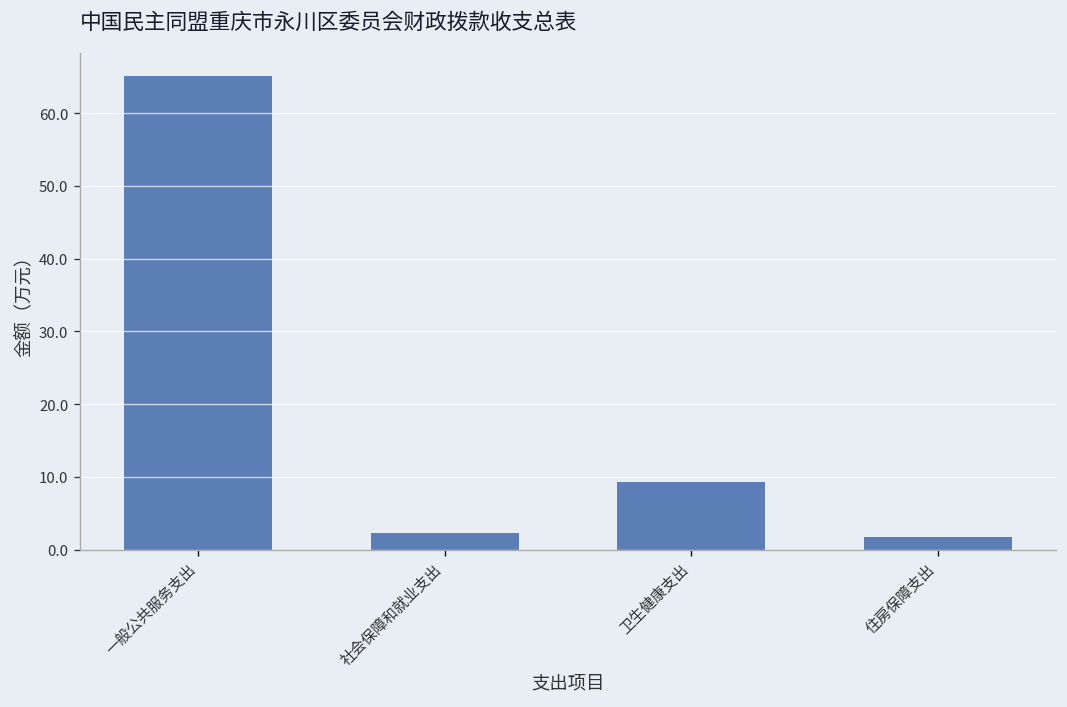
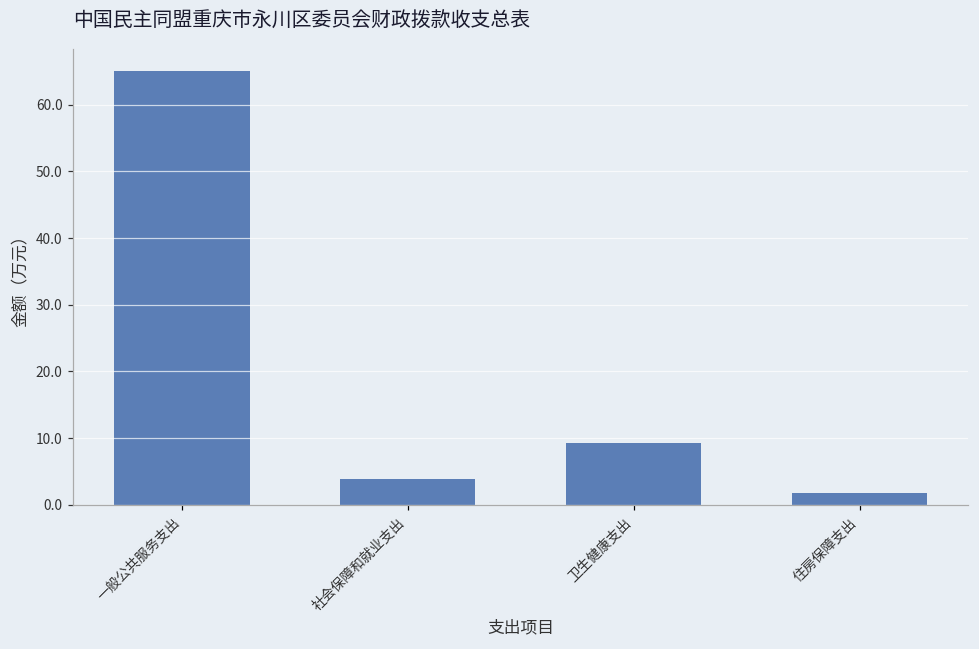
社会保障和就业支出: 2 -> 4
